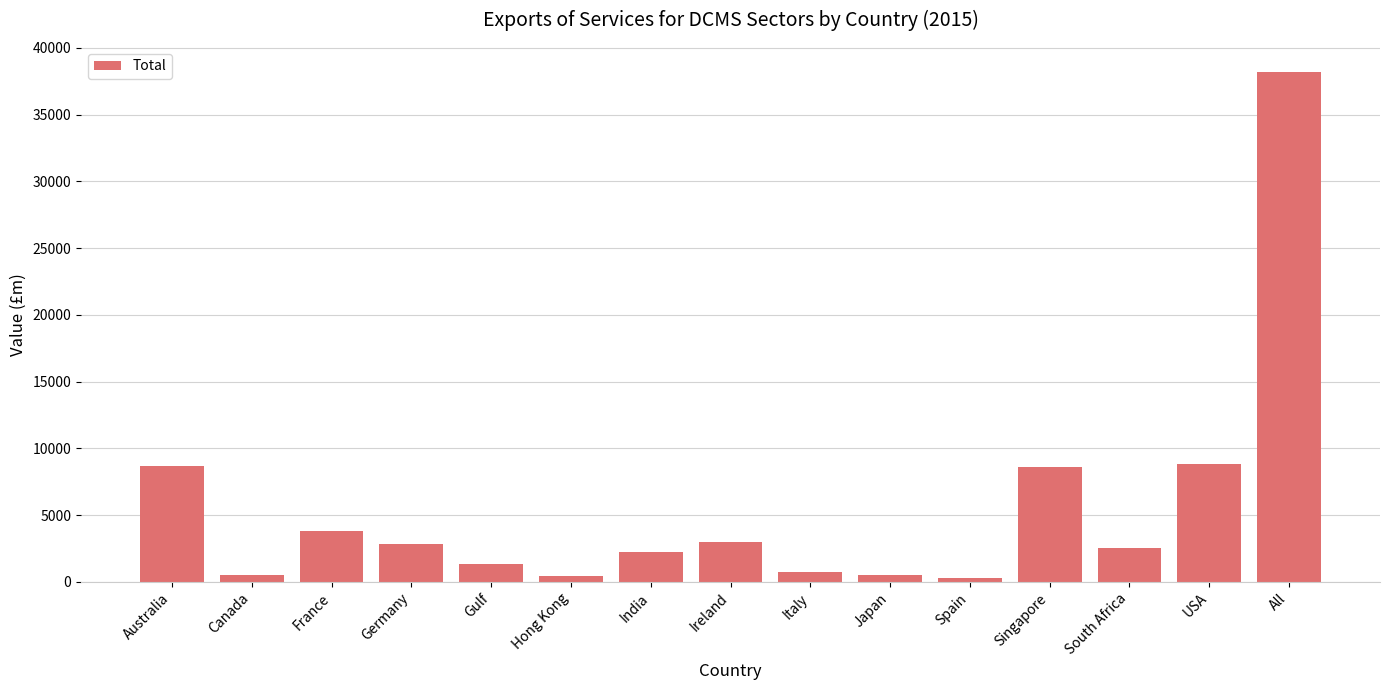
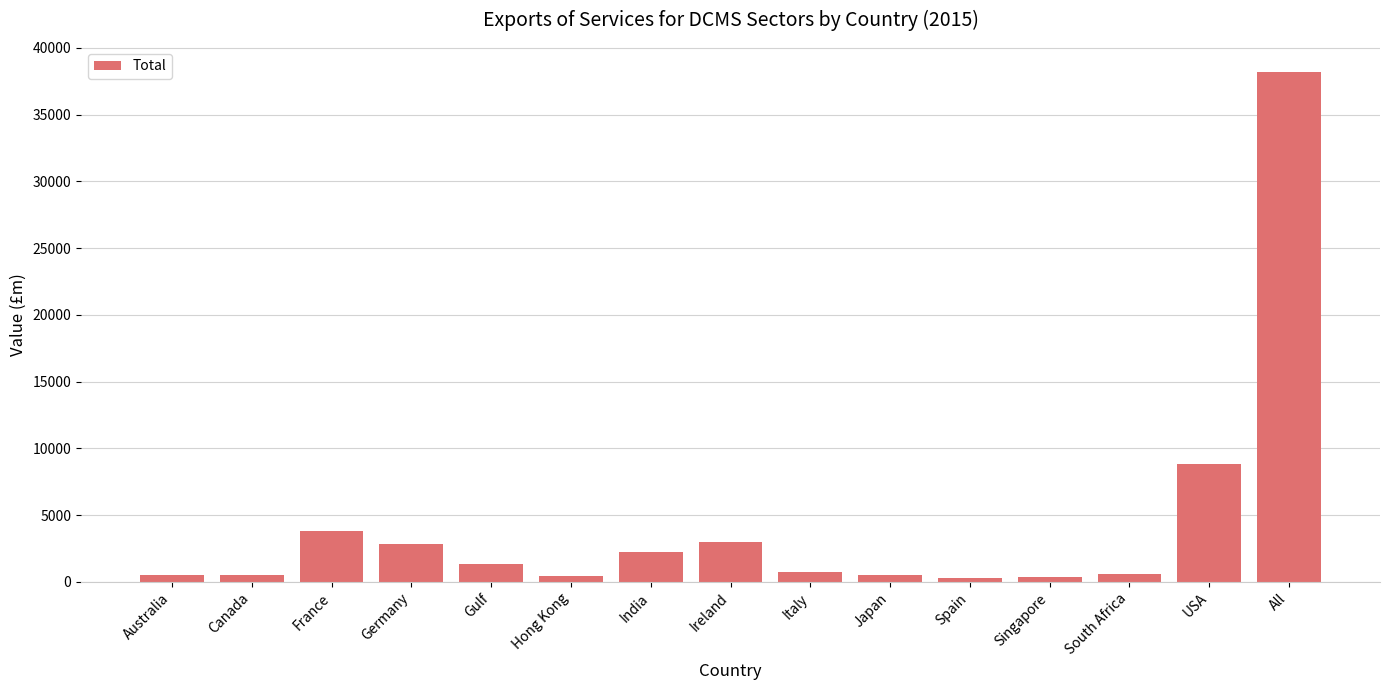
Australia: 8700 -> 500
Singapore: 8600 -> 300
South Africa: 2600 -> 600
